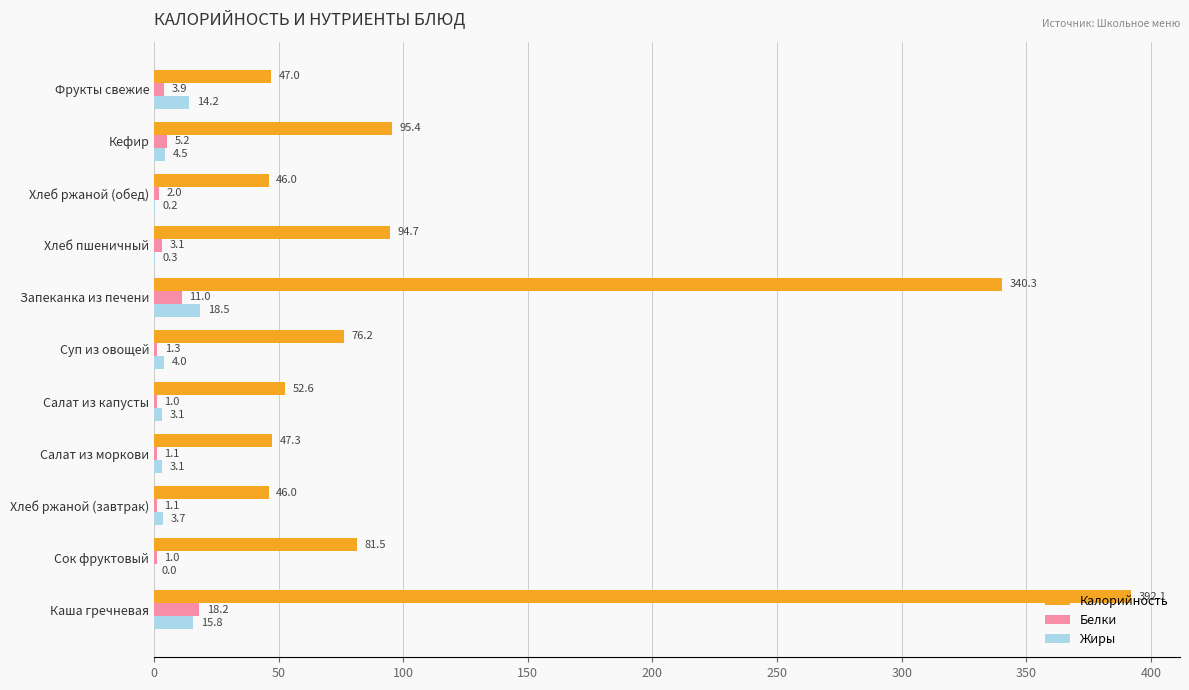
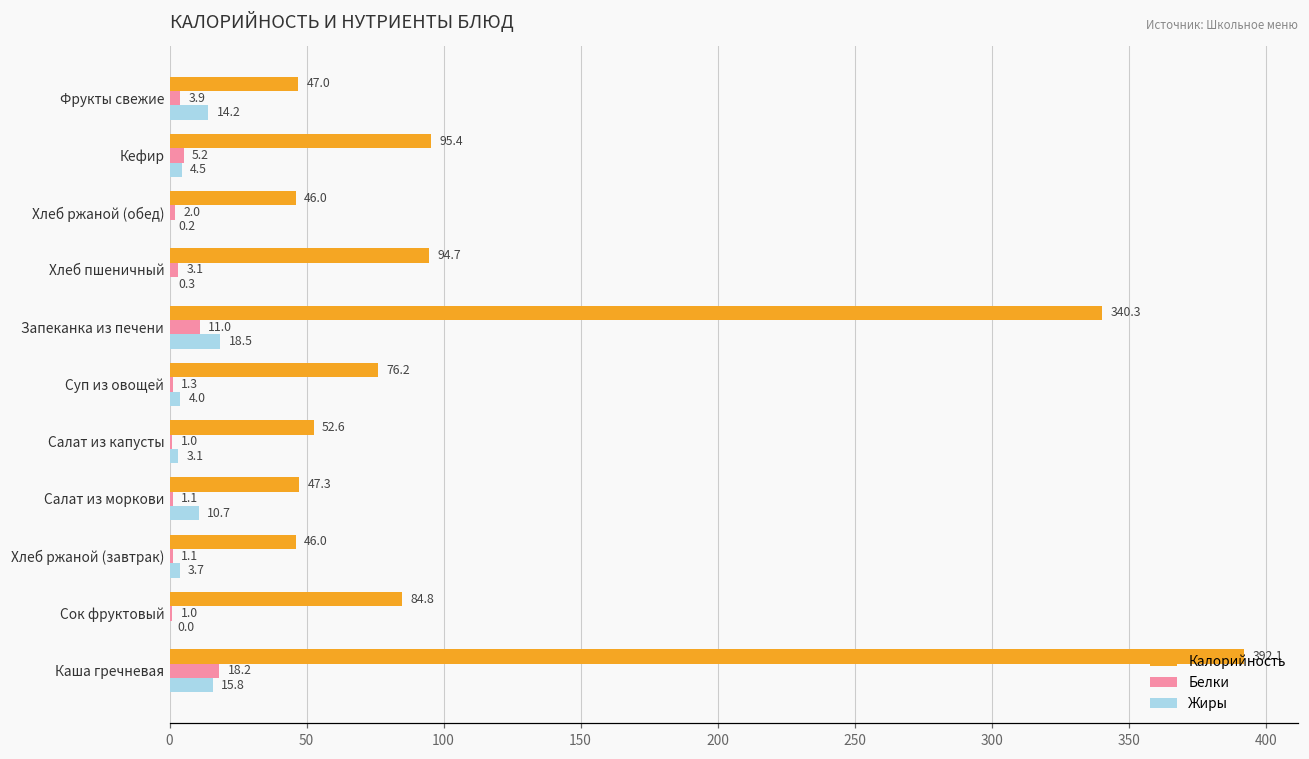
Жиры, Салат из моркови: 3.1 -> 10.7
Калорийность, Сок фруктовый: 81.5 -> 84.8
